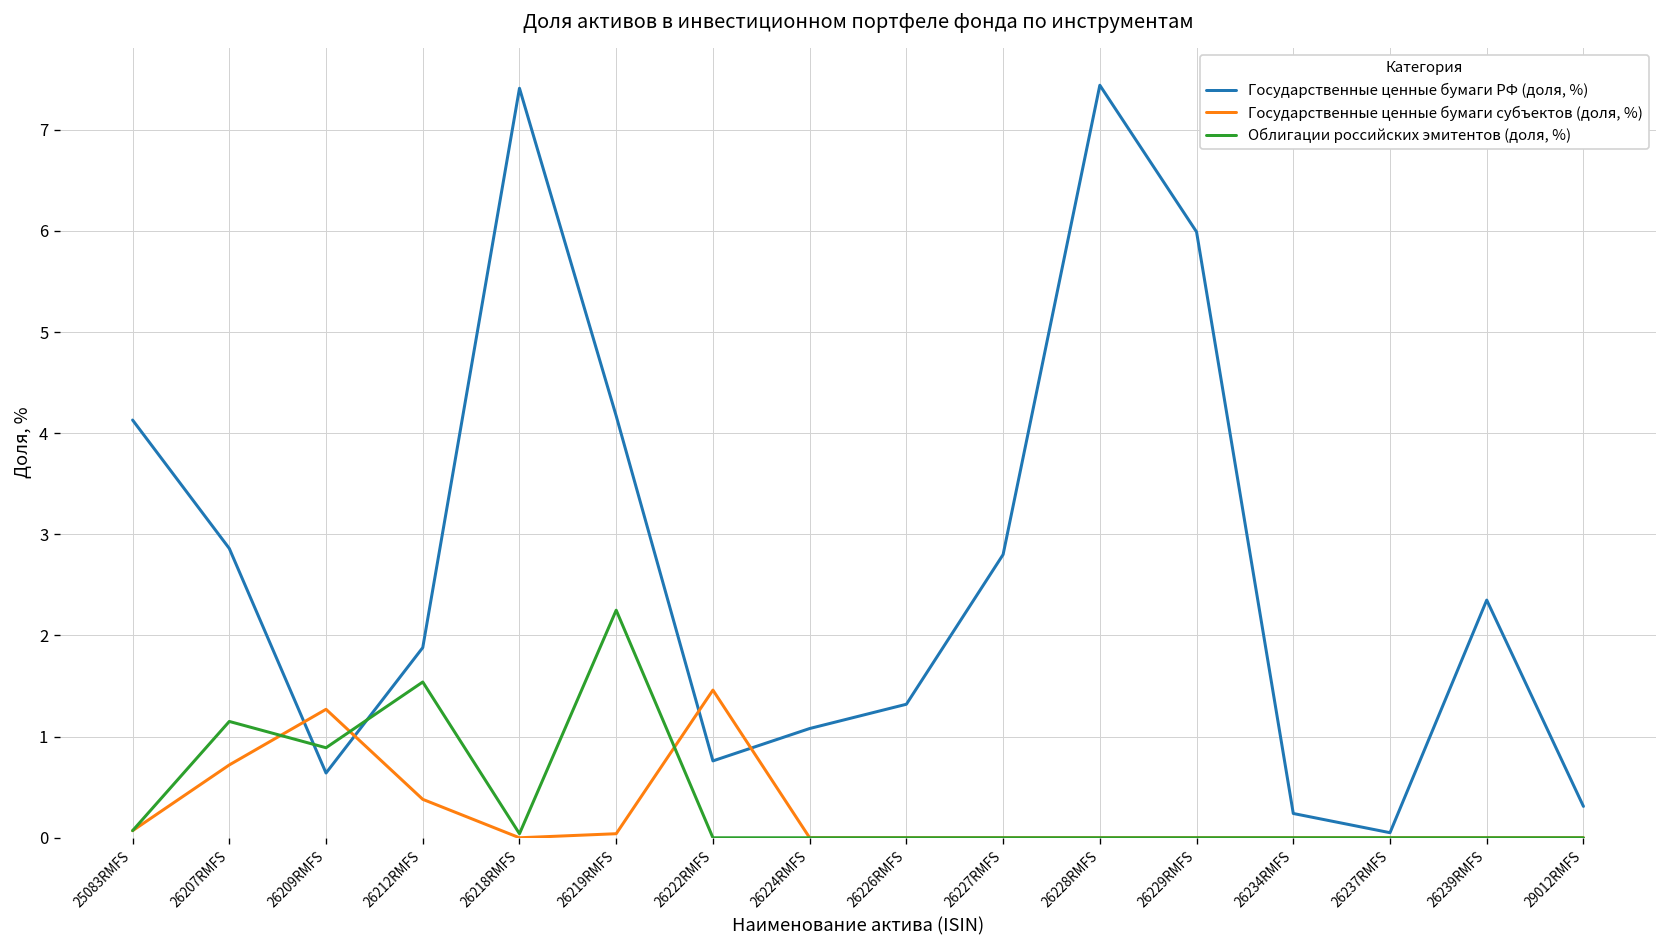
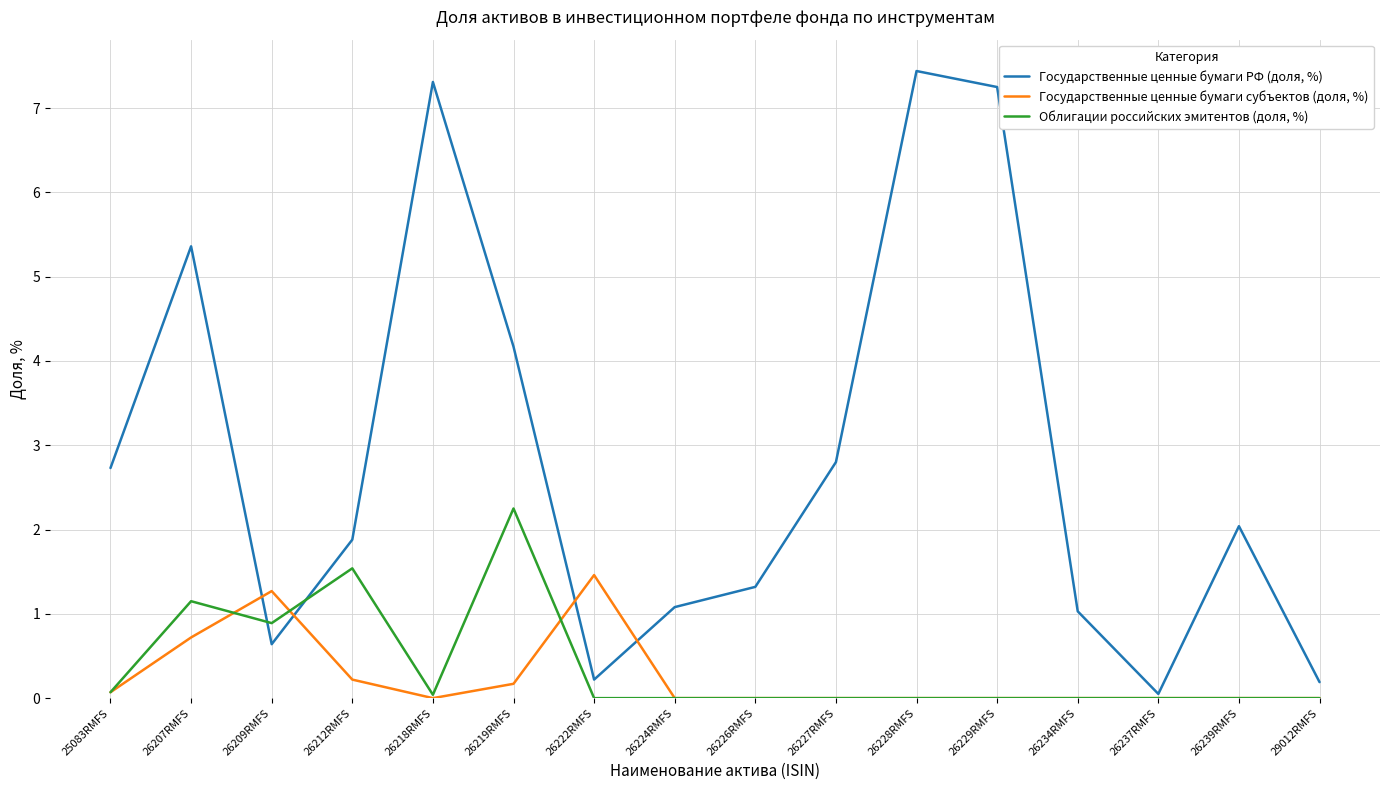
Государственные ценные бумаги РФ (доля, %), 25083RMFS: 4.1 -> 2.7
Государственные ценные бумаги РФ (доля, %), 26207RMFS: 2.9 -> 5.4
Государственные ценные бумаги субъектов (доля, %), 26212RMFS: 0.4 -> 0.2
Государственные ценные бумаги РФ (доля, %), 26218RMFS: 7.4 -> 7.3
Государственные ценные бумаги субъектов (доля, %), 26219RMFS: 0.0 -> 0.2
Государственные ценные бумаги РФ (доля, %), 26222RMFS: 0.8 -> 0.2
Государственные ценные бумаги РФ (доля, %), 26229RMFS: 6.0 -> 7.3
Государственные ценные бумаги РФ (доля, %), 26234RMFS: 0.2 -> 1.0
Государственные ценные бумаги РФ (доля, %), 26239RMFS: 2.4 -> 2.0
Государственные ценные бумаги РФ (доля, %), 29012RMFS: 0.3 -> 0.2
